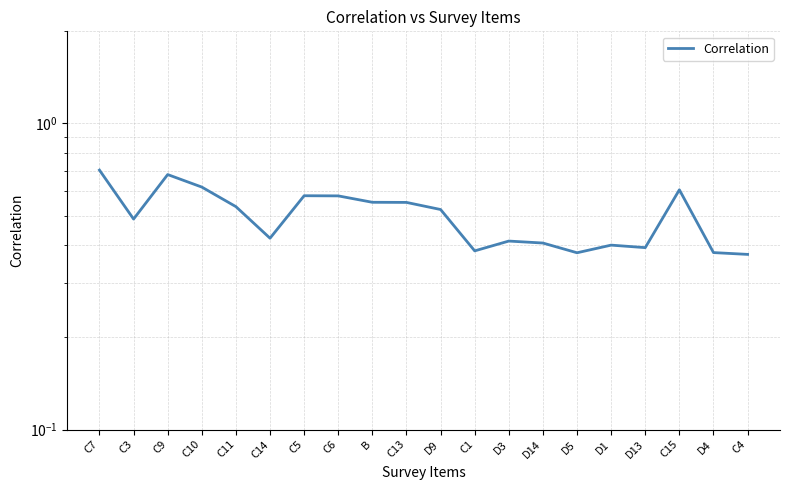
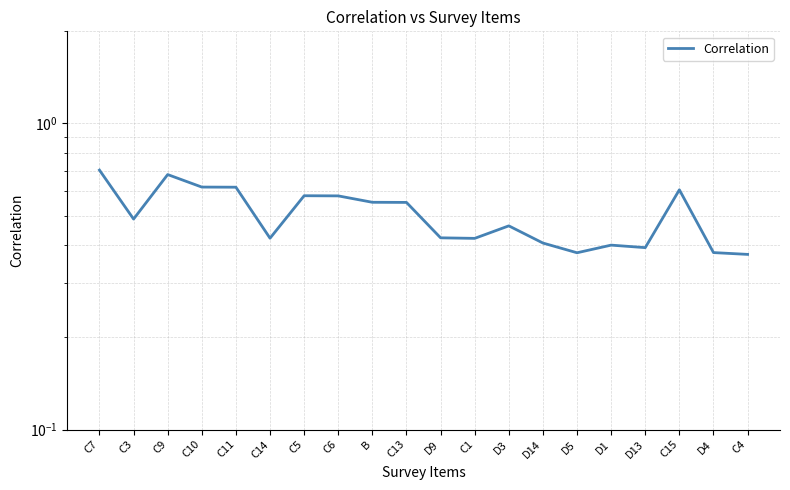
C11: 0.53 -> 0.62
D9: 0.52 -> 0.42
C1: 0.38 -> 0.42
D3: 0.41 -> 0.46
